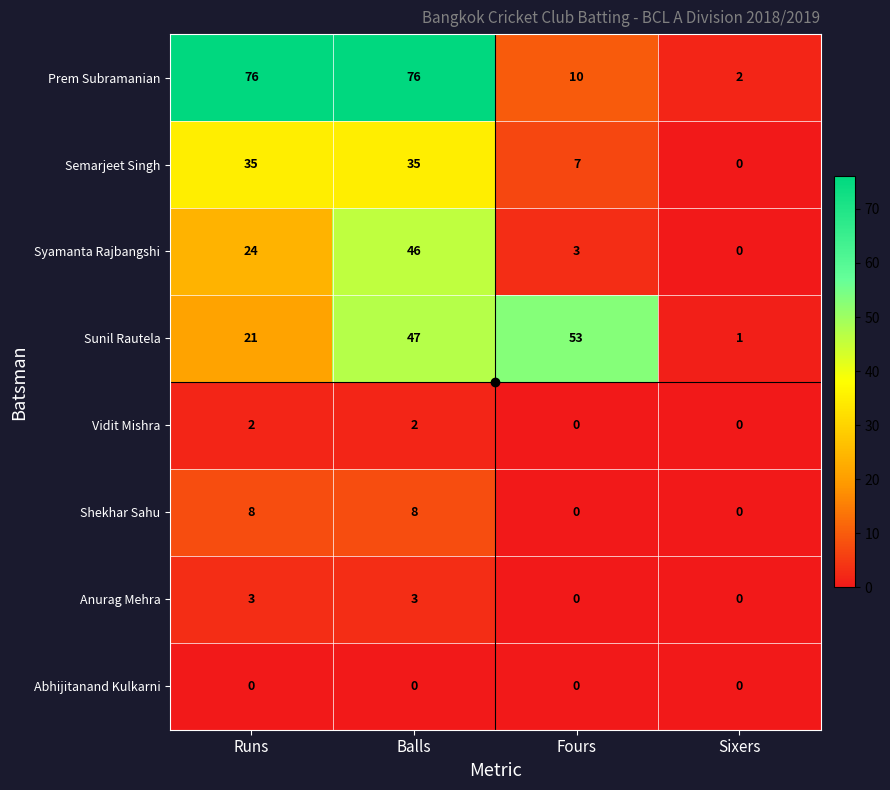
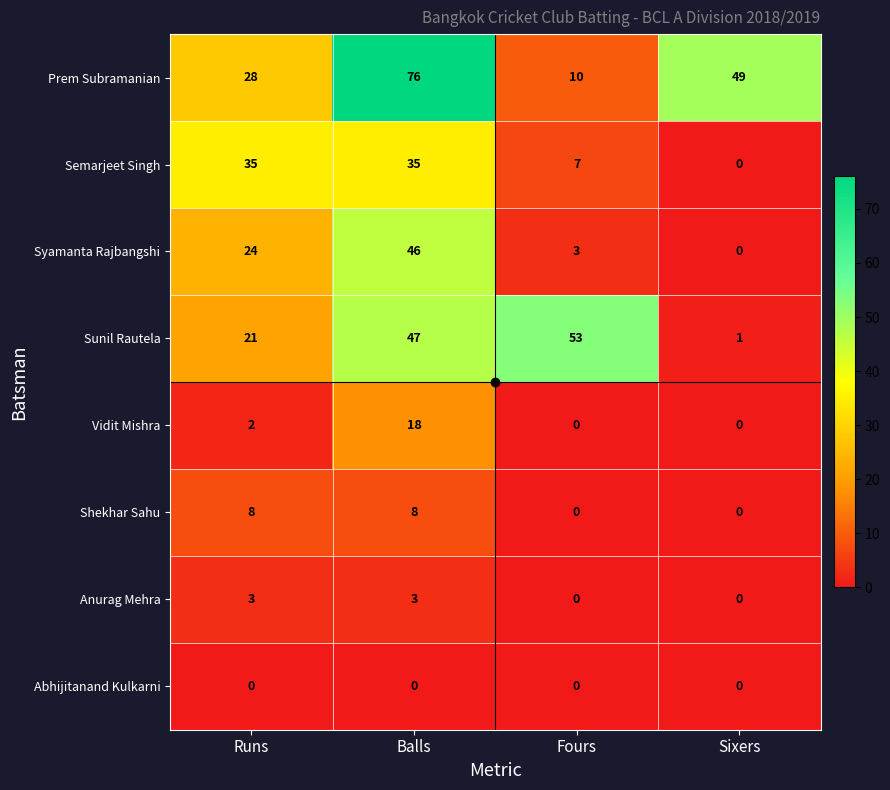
Prem Subramanian, Runs: 76 -> 28
Prem Subramanian, Sixers: 2 -> 49
Vidit Mishra, Balls: 2 -> 18
